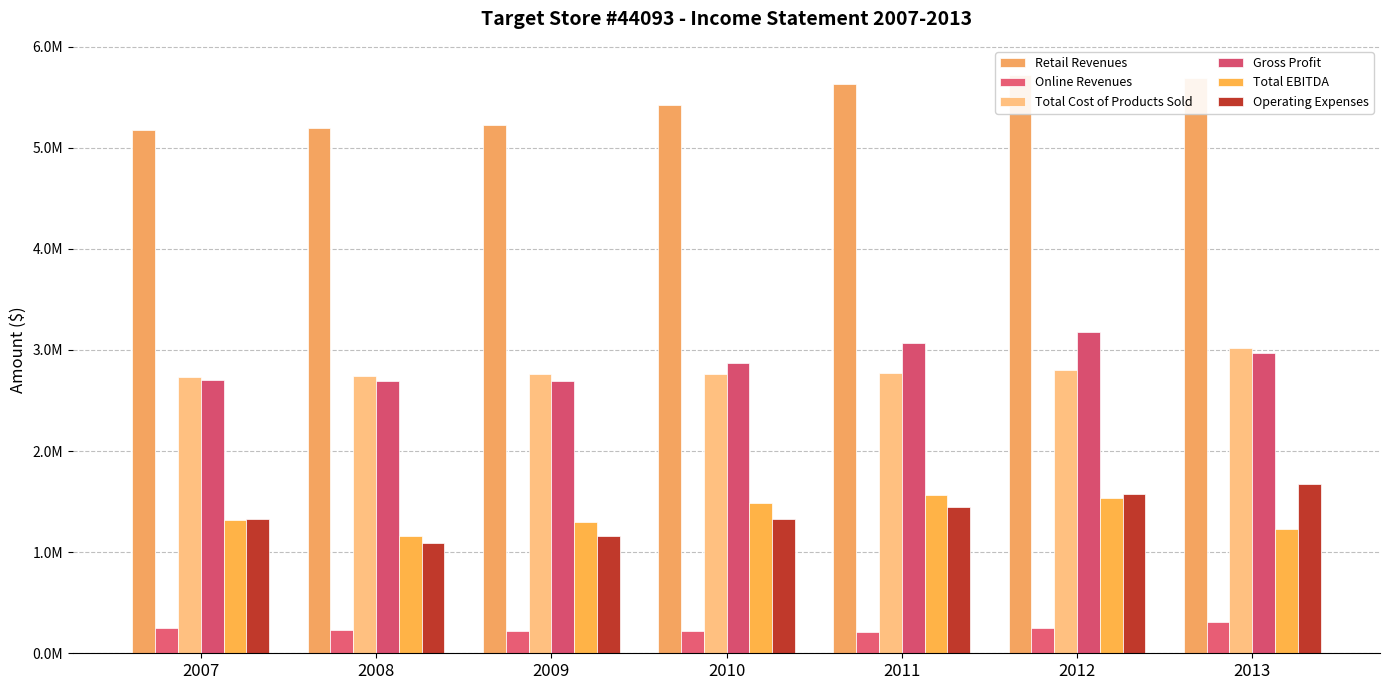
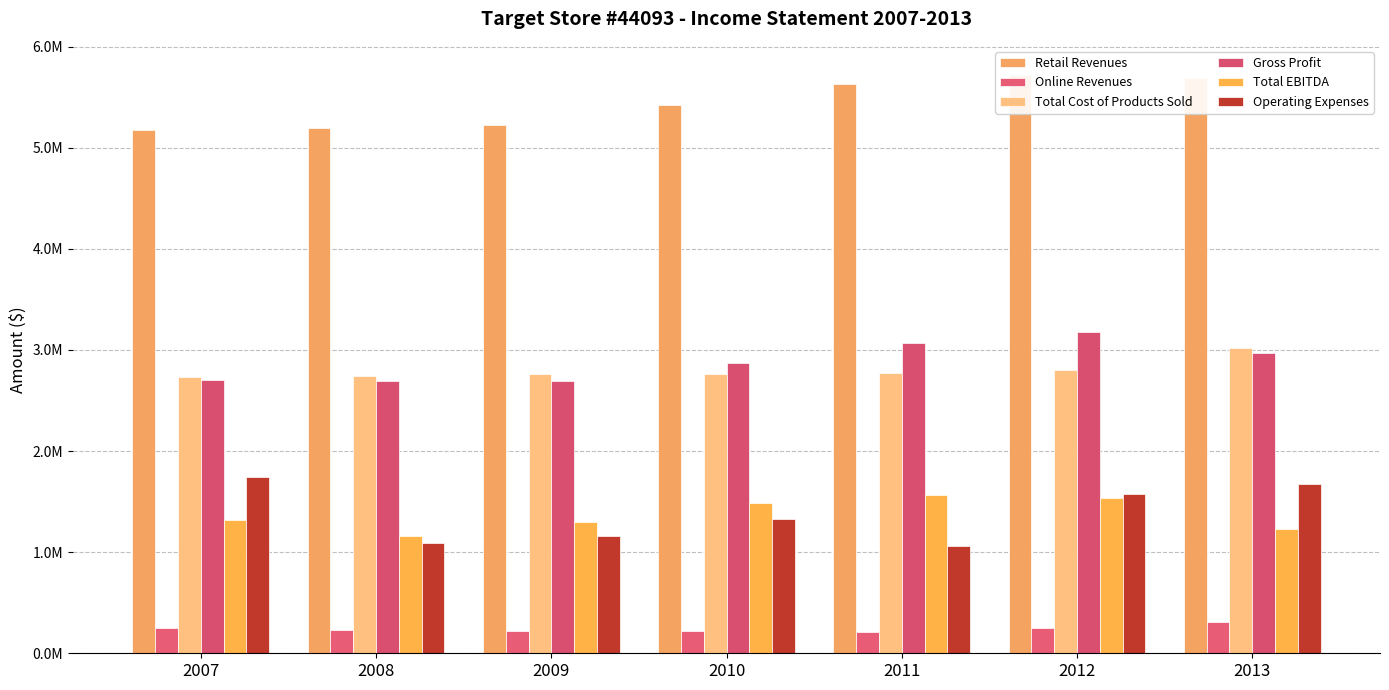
Operating Expenses, 2007: 1330000 -> 1740000
Operating Expenses, 2011: 1440000 -> 1070000
